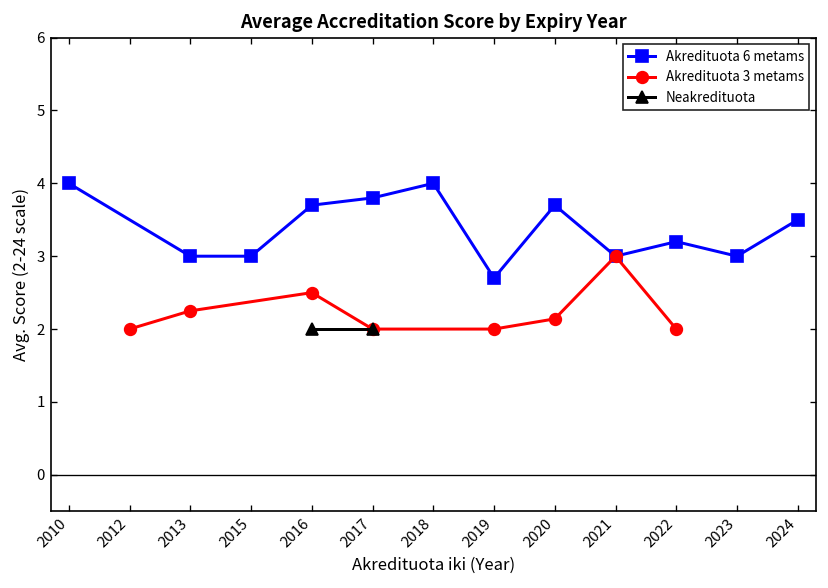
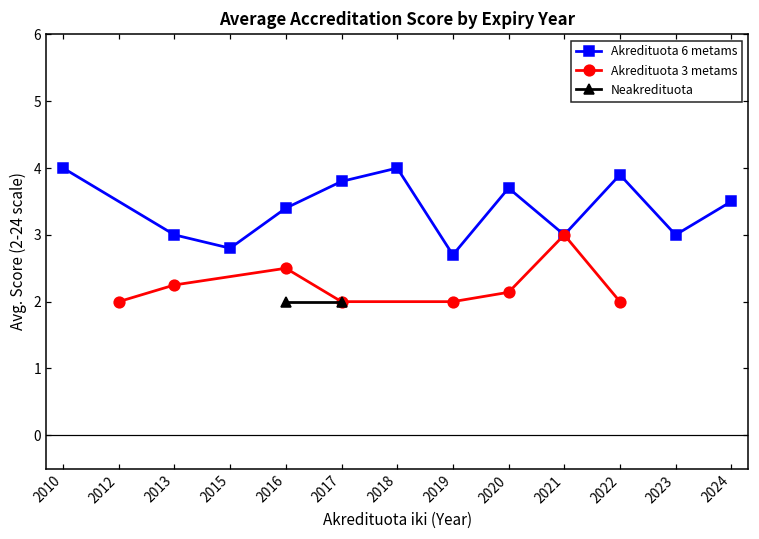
Akredituota 6 metams, 2015: 3.0 -> 2.8
Akredituota 6 metams, 2016: 3.7 -> 3.4
Akredituota 6 metams, 2022: 3.2 -> 3.9
